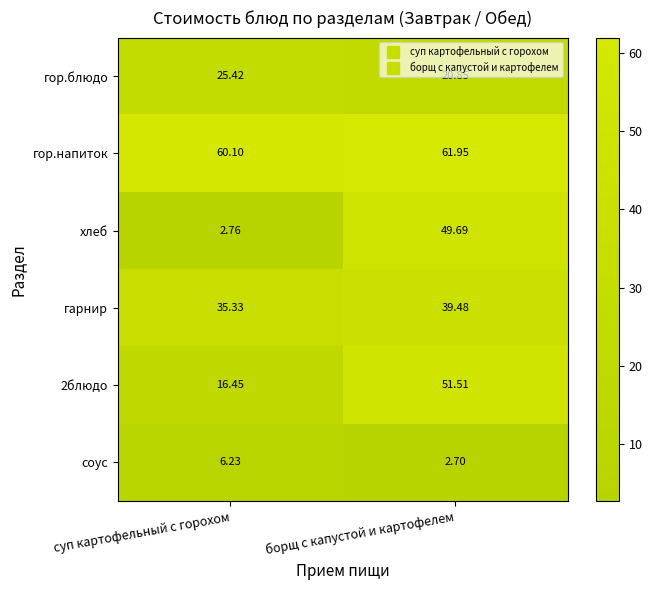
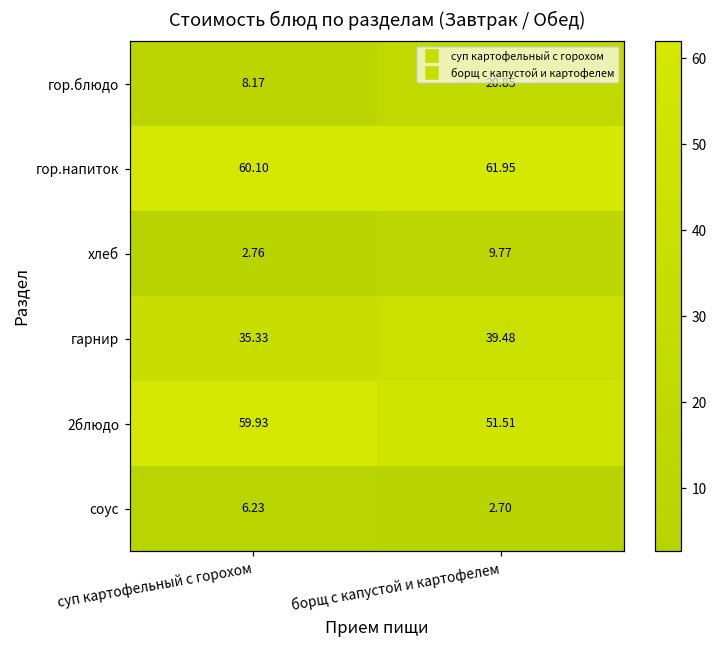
гор.блюдо, суп картофельный с горохом: 25.42 -> 8.17
хлеб, борщ с капустой и картофелем: 49.69 -> 9.77
2блюдо, суп картофельный с горохом: 16.45 -> 59.93
